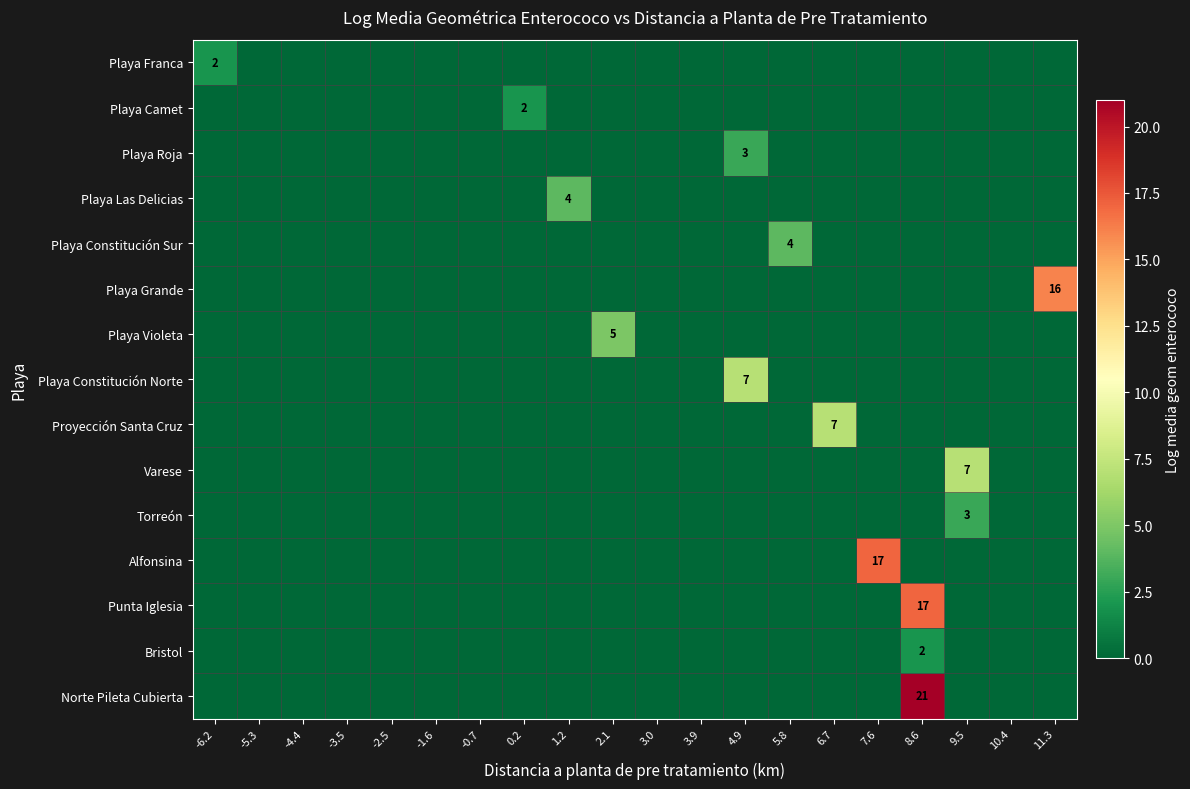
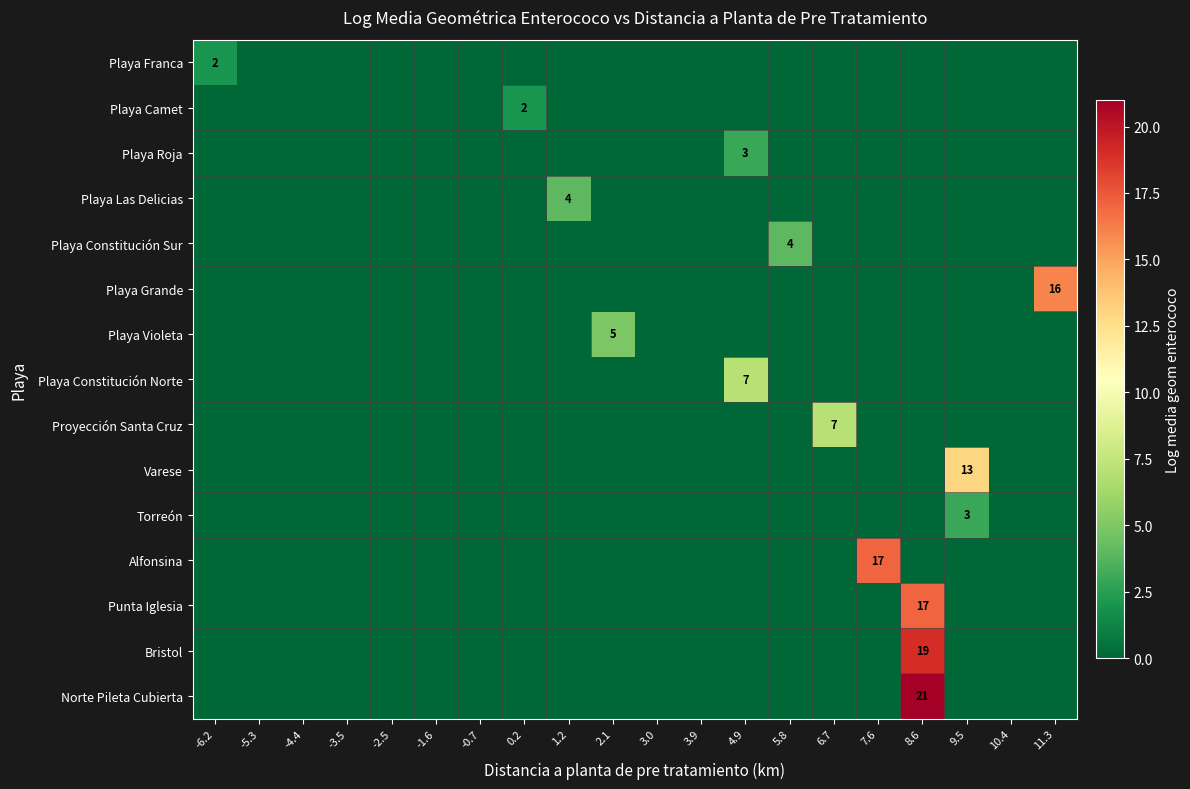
Varese, 9.5: 7 -> 13
Bristol, 8.6: 2 -> 19
